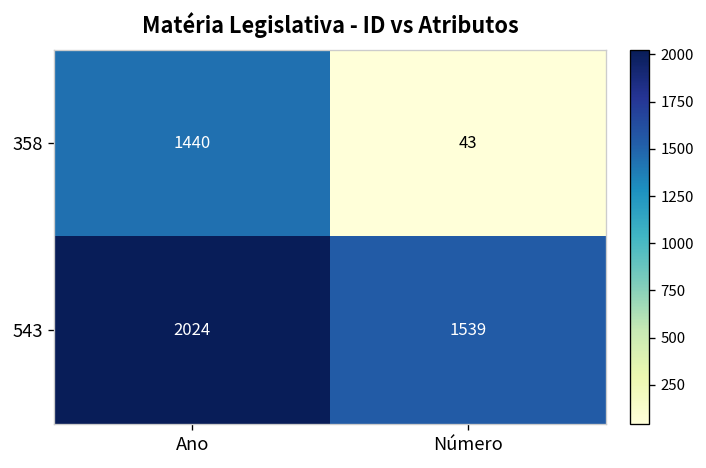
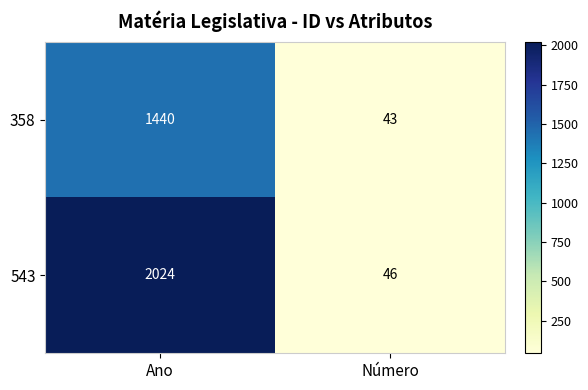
543, Número: 1539 -> 46
